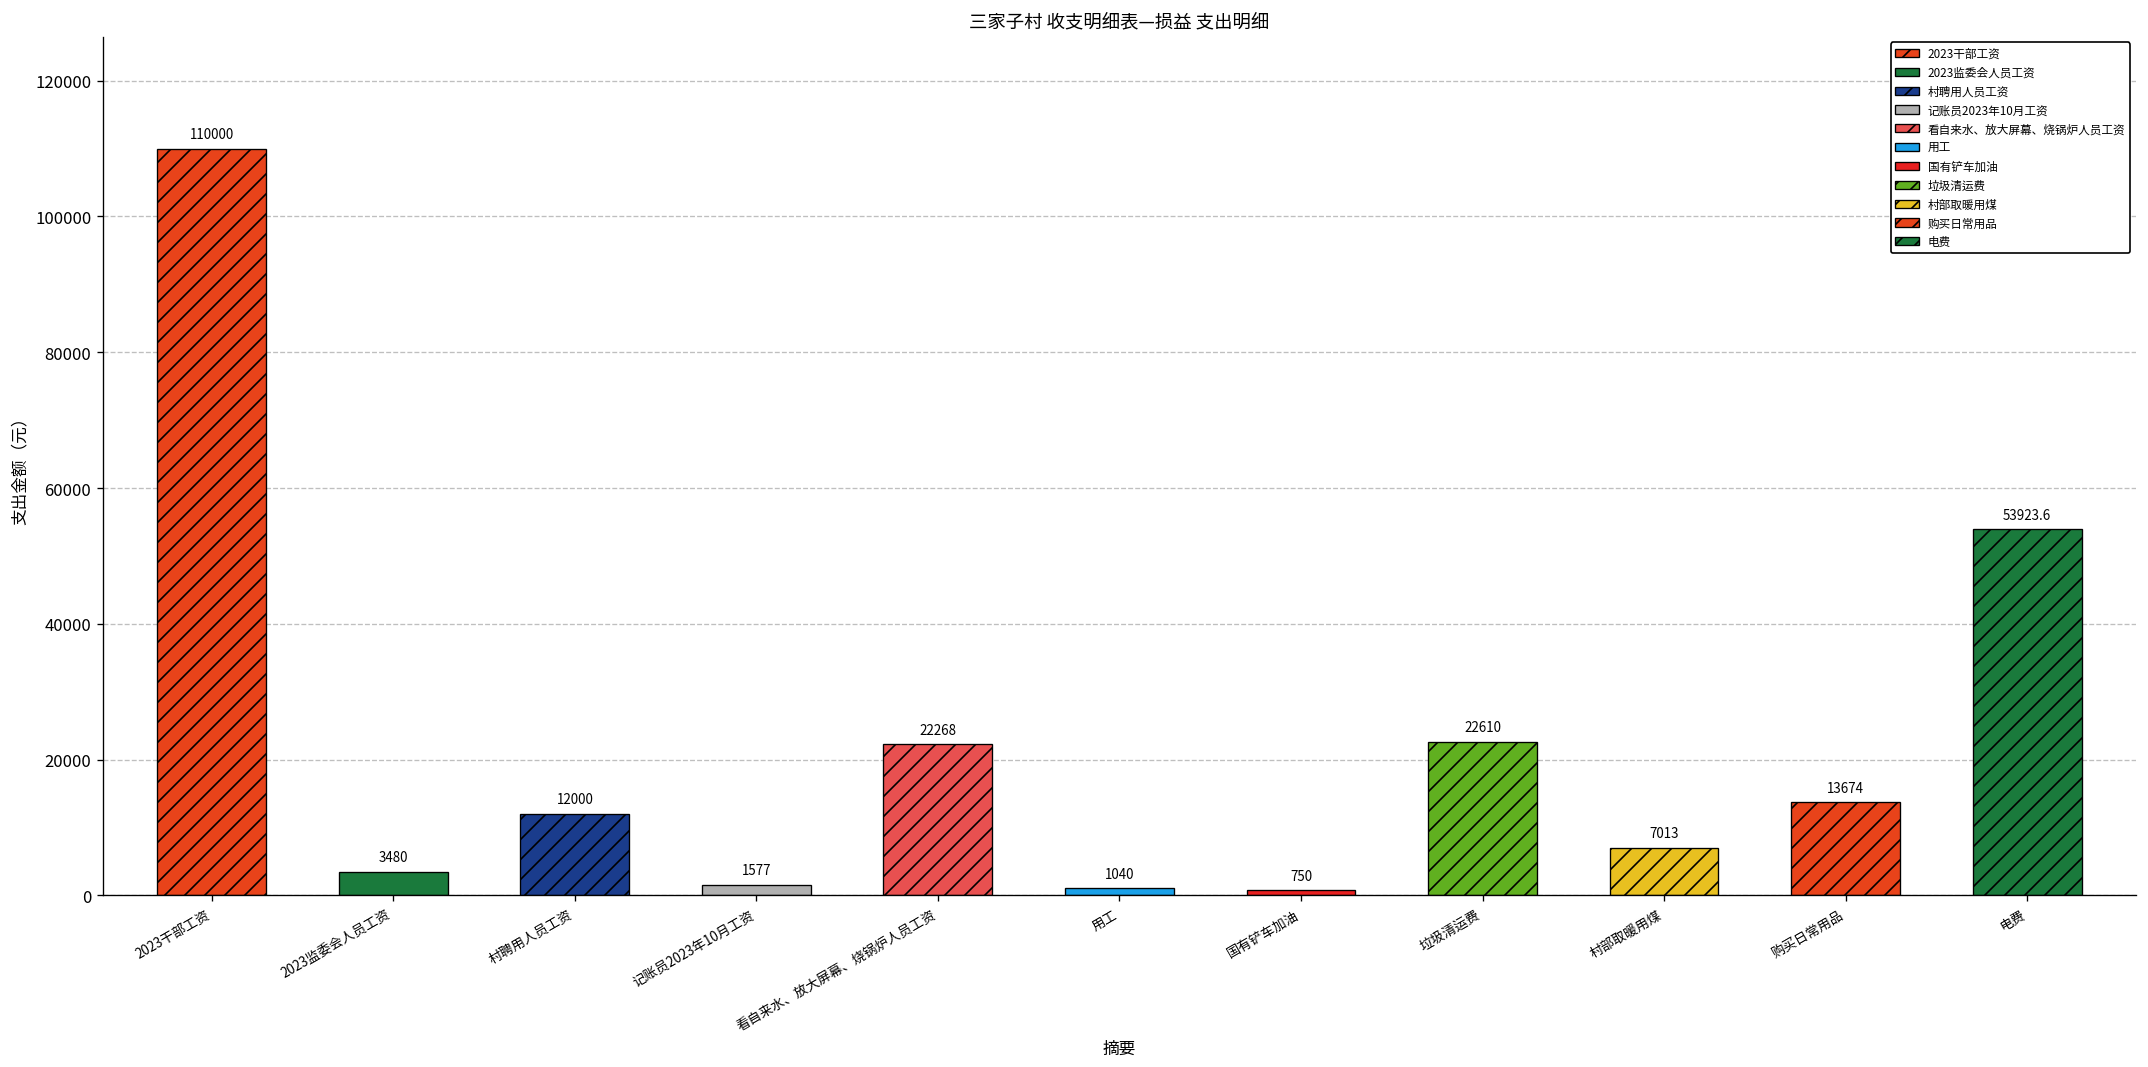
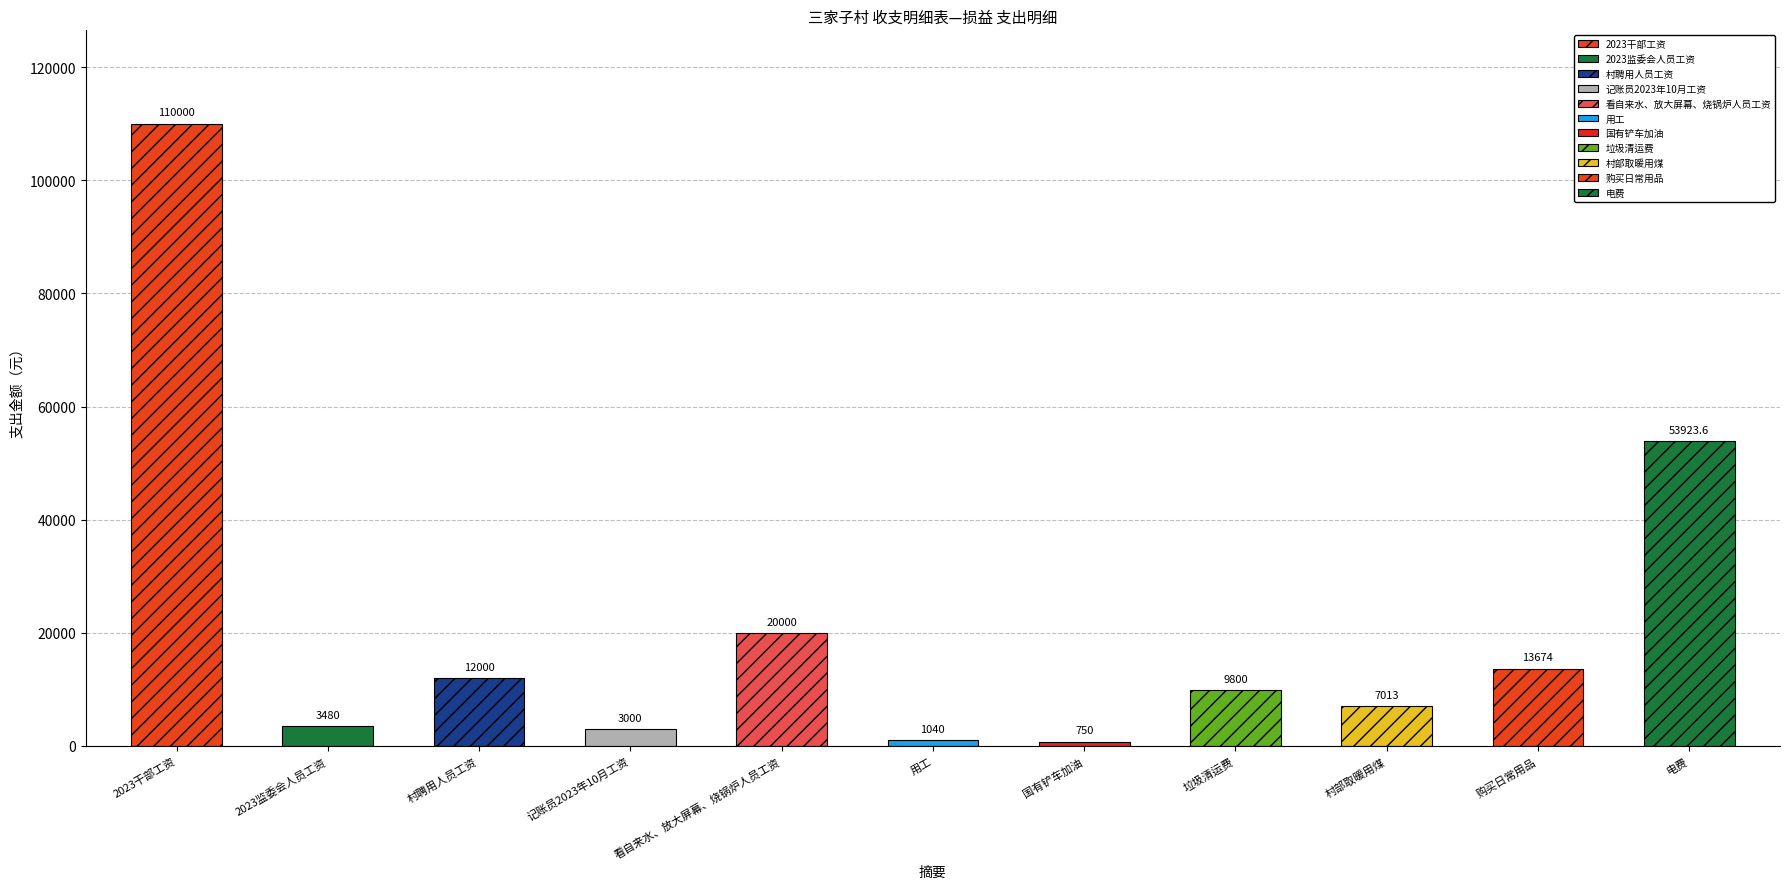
记账员2023年10月工资: 1577 -> 3000
看自来水、放大屏幕、烧锅炉人员工资: 22268 -> 20000
垃圾清运费: 22610 -> 9800
